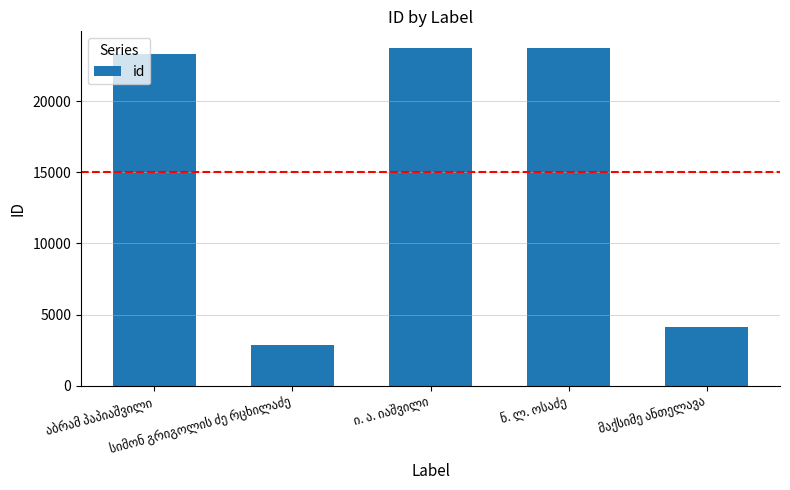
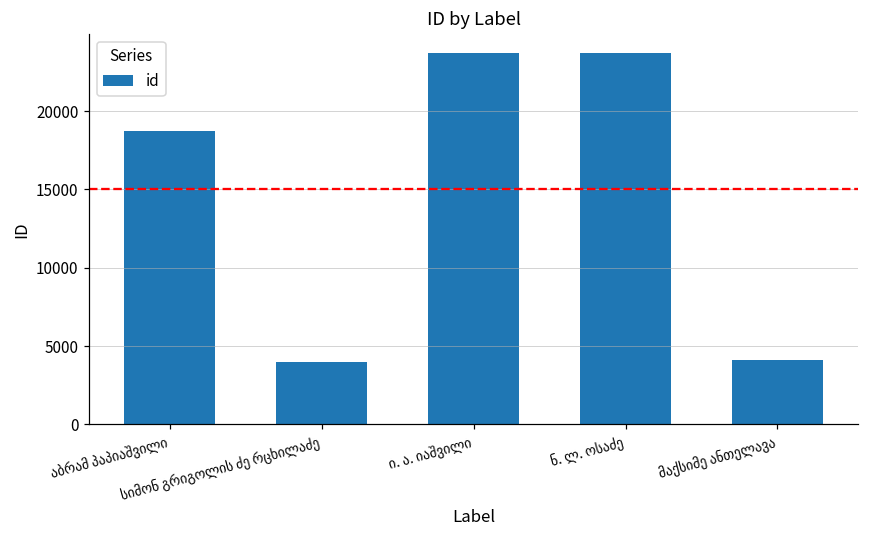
აბრამ პაპიაშვილი: 23300 -> 18700
სიმონ გრიგოლის ძე რცხილაძე: 2900 -> 4000
